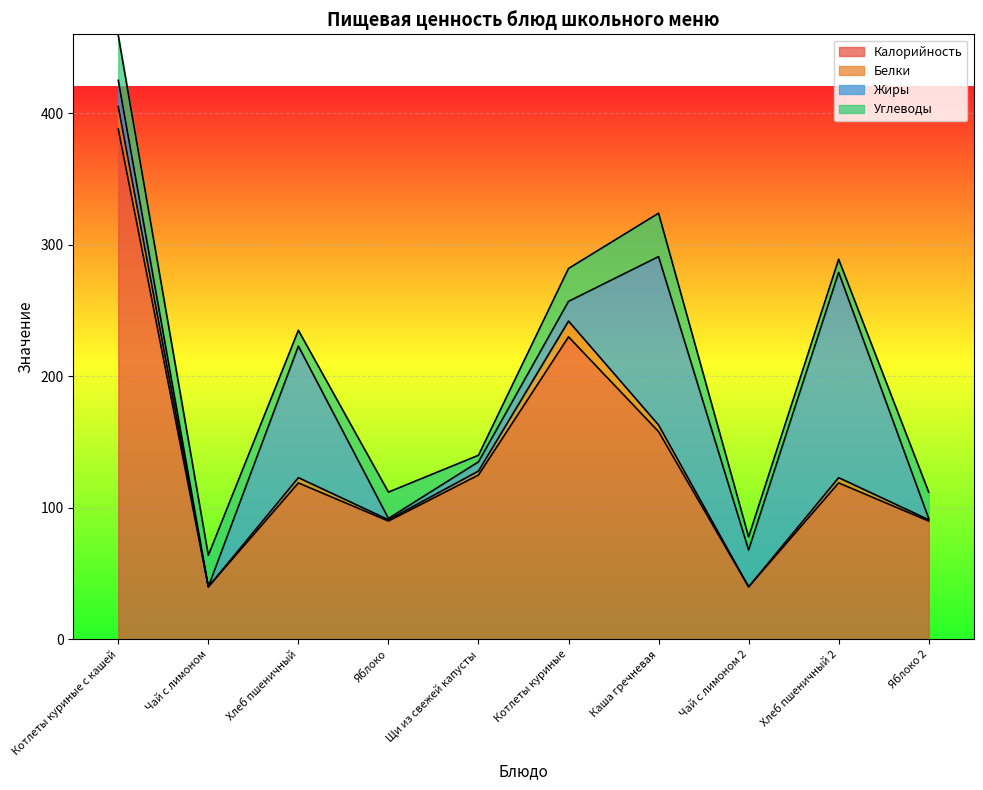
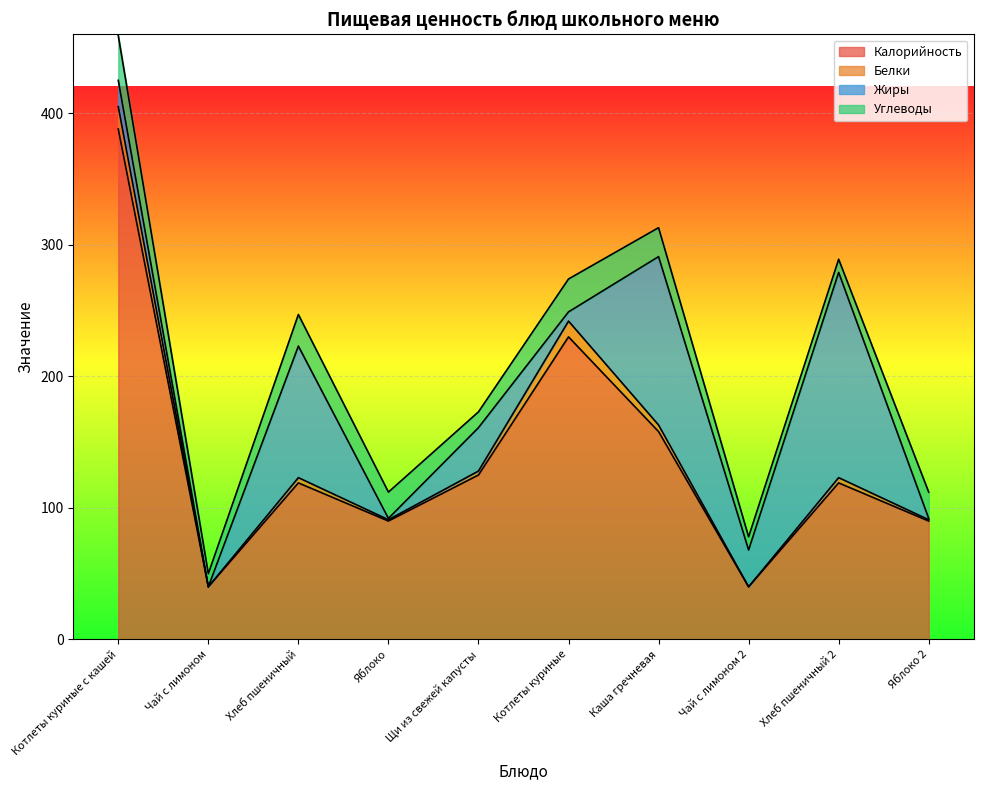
Углеводы, Чай с лимоном: 24 -> 10
Углеводы, Хлеб пшеничный: 12 -> 24
Жиры, Щи из свежей капусты: 7 -> 33
Углеводы, Щи из свежей капусты: 5 -> 12
Жиры, Котлеты куриные: 15 -> 7
Углеводы, Каша гречневая: 33 -> 22
